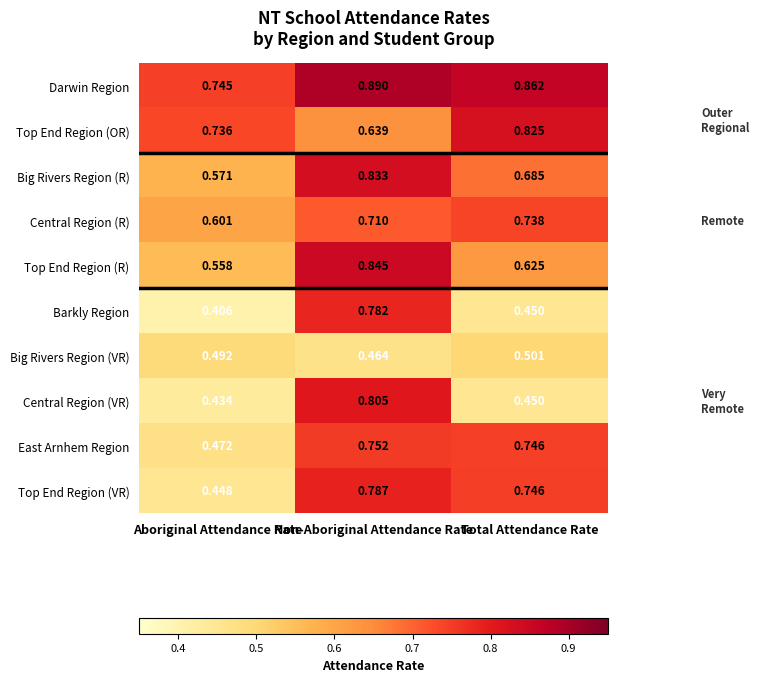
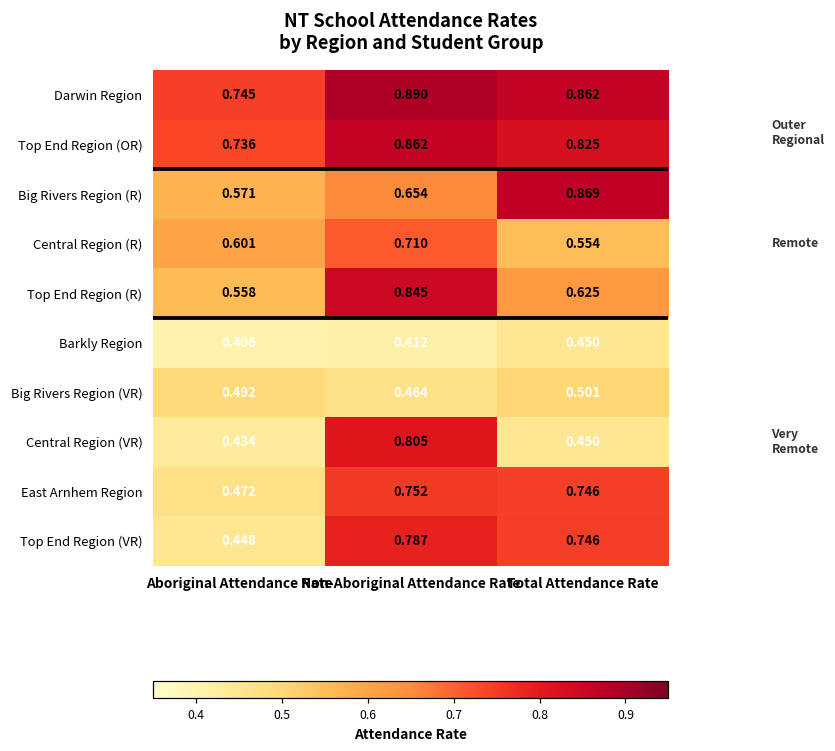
Top End Region (OR), Non-Aboriginal Attendance Rate: 0.639 -> 0.862
Big Rivers Region (R), Non-Aboriginal Attendance Rate: 0.833 -> 0.654
Big Rivers Region (R), Total Attendance Rate: 0.685 -> 0.869
Central Region (R), Total Attendance Rate: 0.738 -> 0.554
Barkly Region, Non-Aboriginal Attendance Rate: 0.782 -> 0.412
